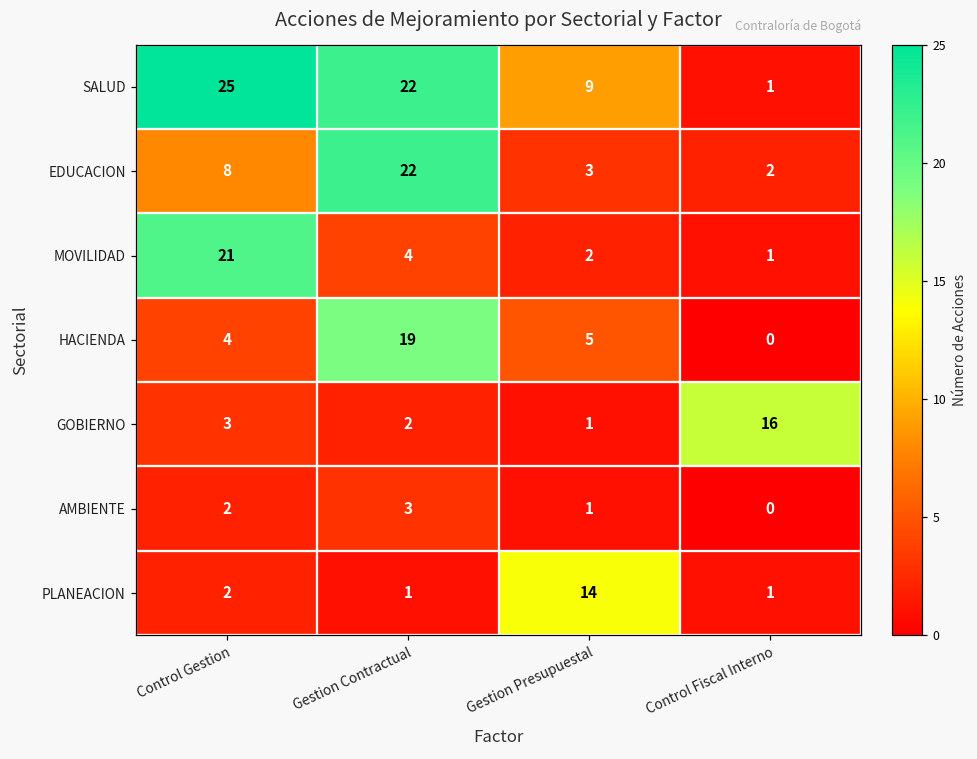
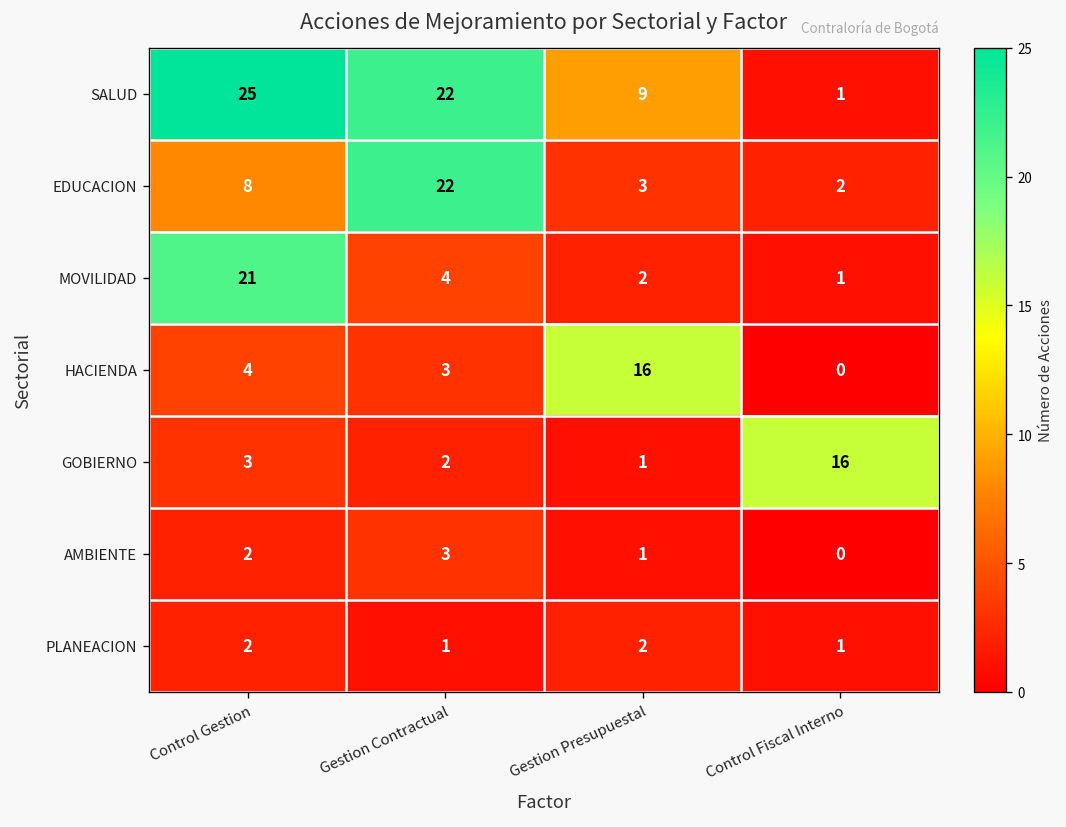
HACIENDA, Gestion Contractual: 19 -> 3
HACIENDA, Gestion Presupuestal: 5 -> 16
PLANEACION, Gestion Presupuestal: 14 -> 2
